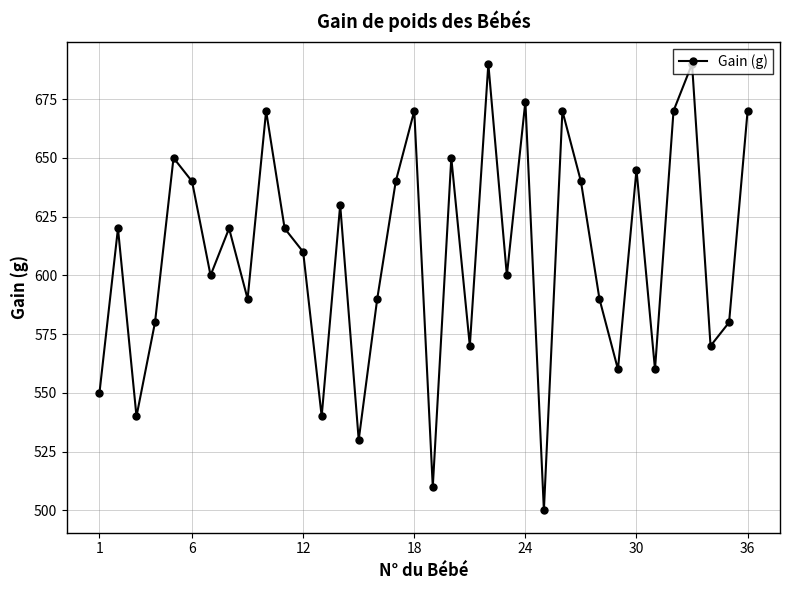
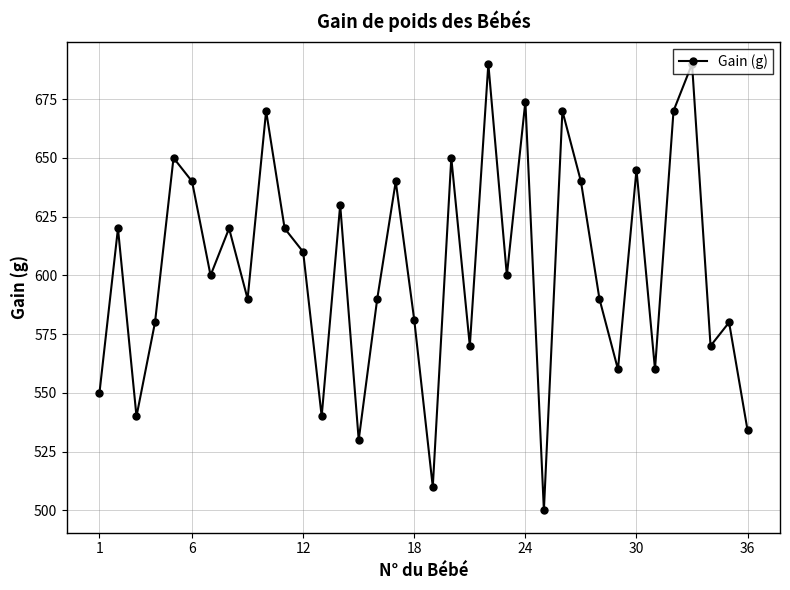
18: 670 -> 581
36: 670 -> 534
